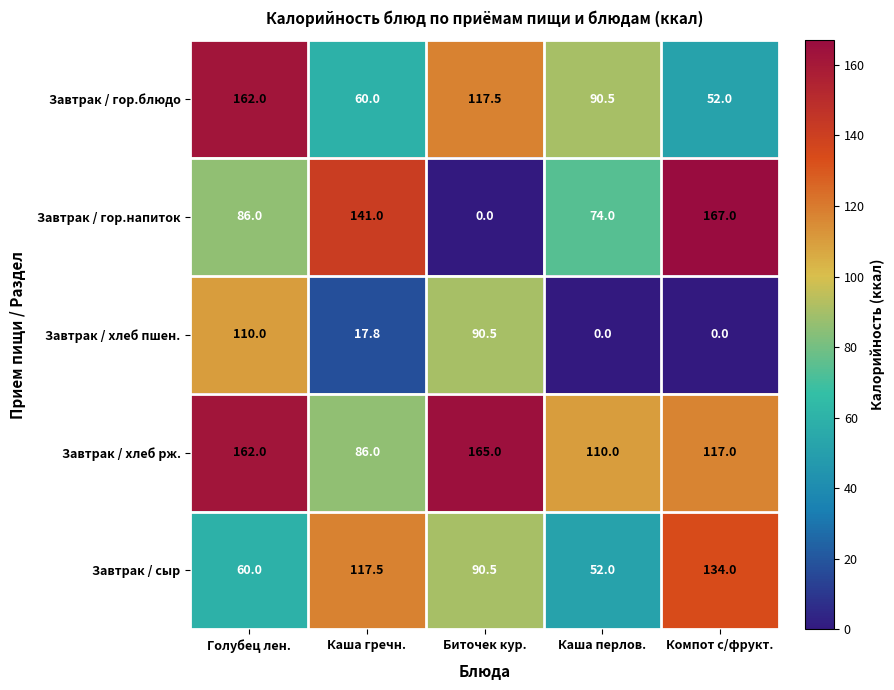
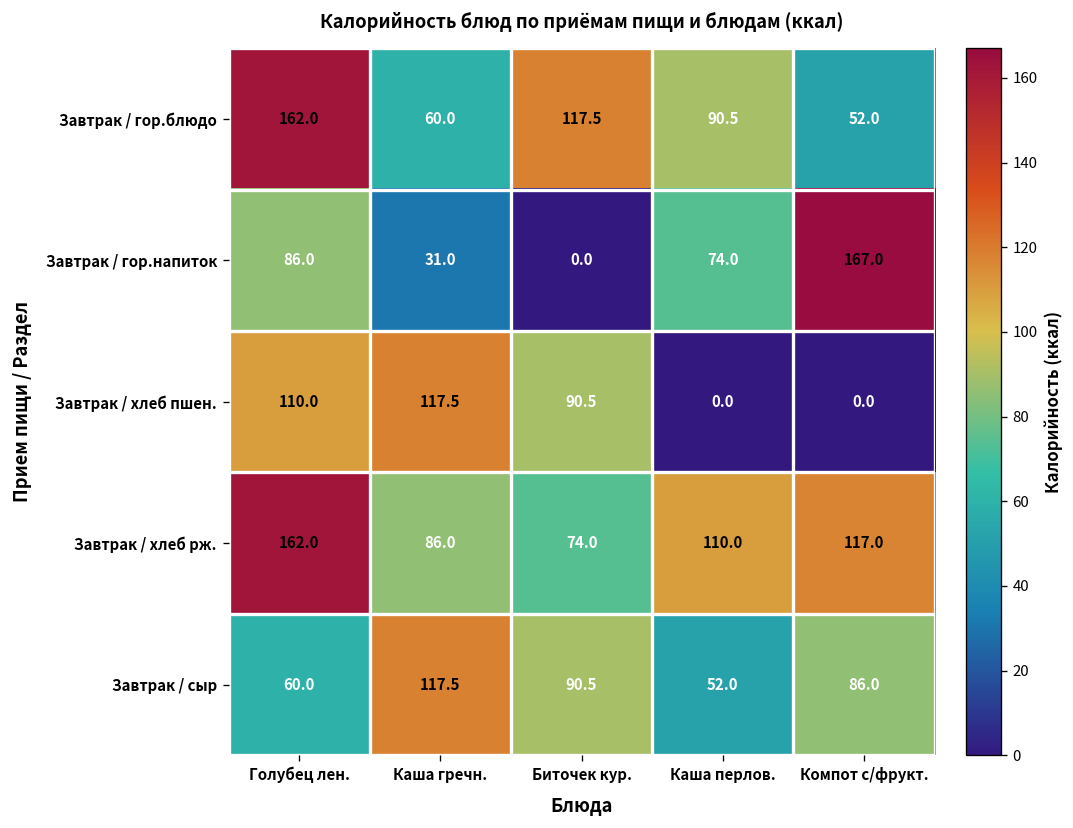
Завтрак / гор.напиток, Каша гречн.: 141.0 -> 31.0
Завтрак / хлеб пшен., Каша гречн.: 17.8 -> 117.5
Завтрак / хлеб рж., Биточек кур.: 165.0 -> 74.0
Завтрак / сыр, Компот с/фрукт.: 134.0 -> 86.0
